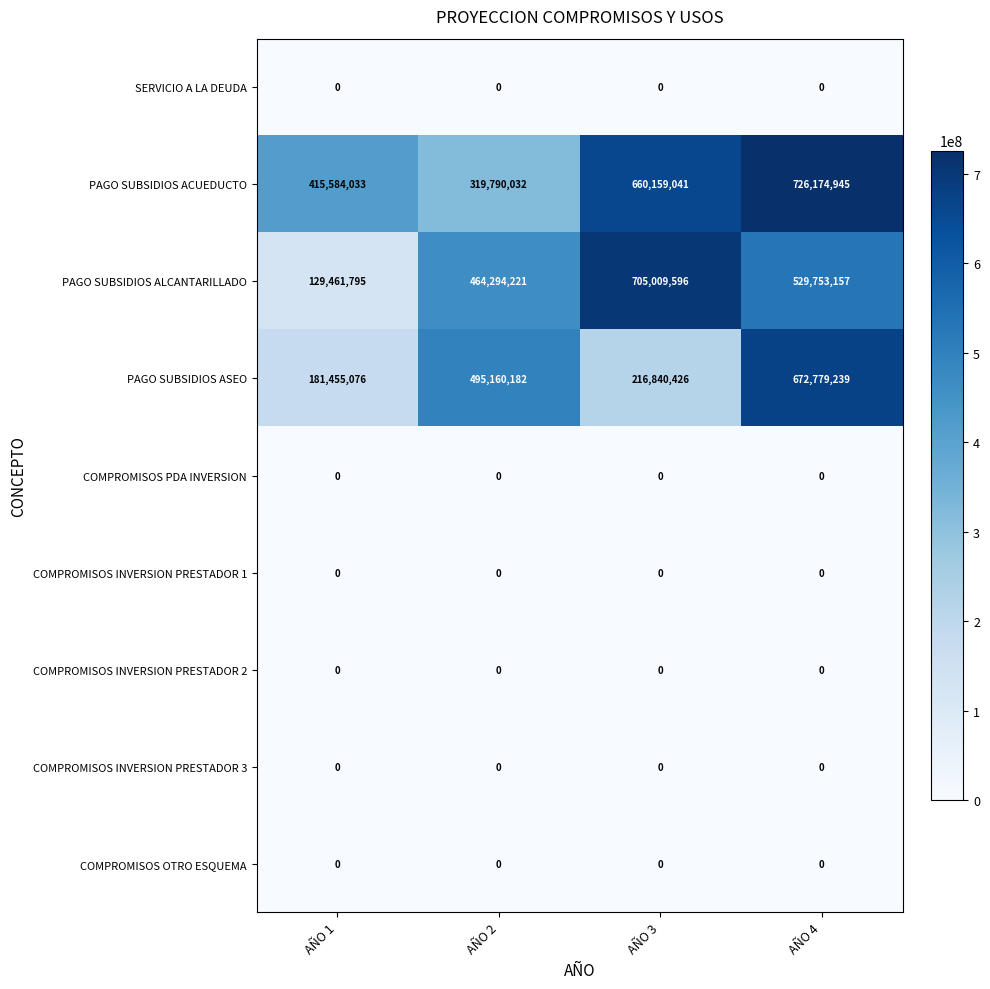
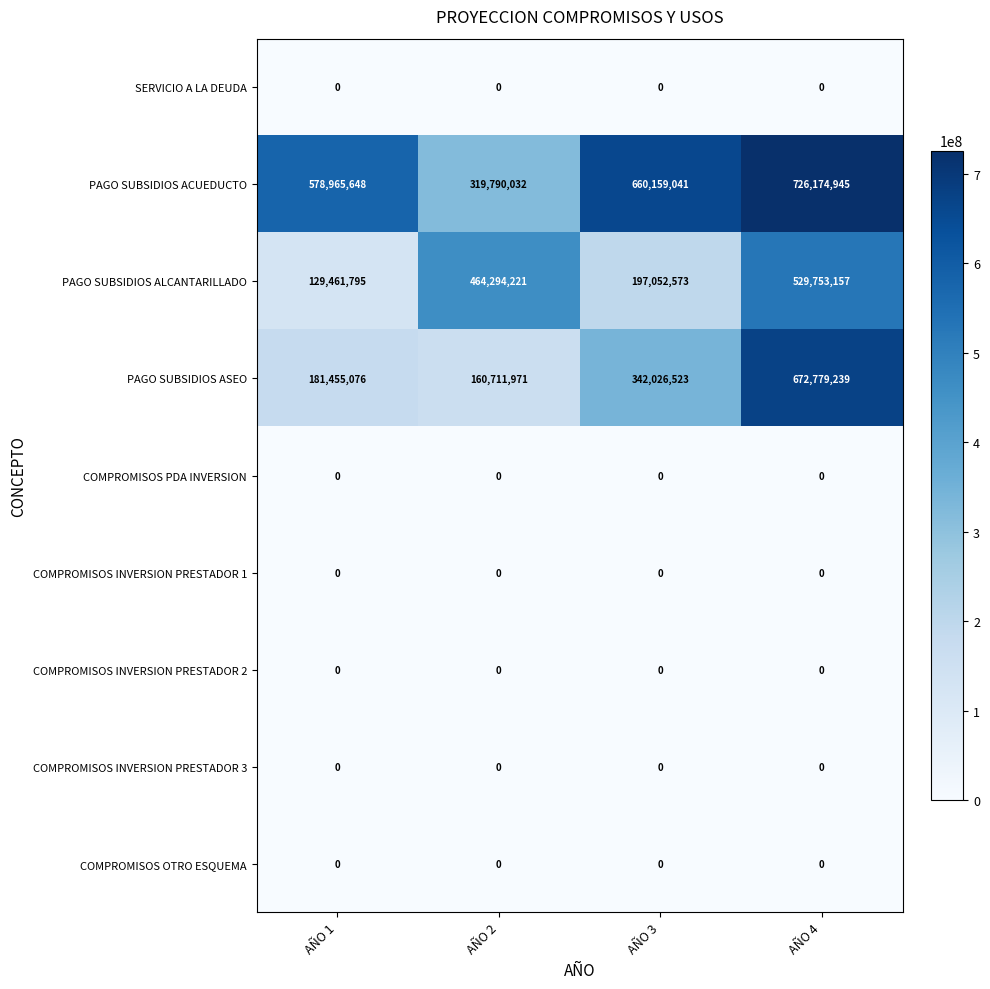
PAGO SUBSIDIOS ACUEDUCTO, AÑO 1: 415,584,033 -> 578,965,648
PAGO SUBSIDIOS ALCANTARILLADO, AÑO 3: 705,009,596 -> 197,052,573
PAGO SUBSIDIOS ASEO, AÑO 2: 495,160,182 -> 160,711,971
PAGO SUBSIDIOS ASEO, AÑO 3: 216,840,426 -> 342,026,523
